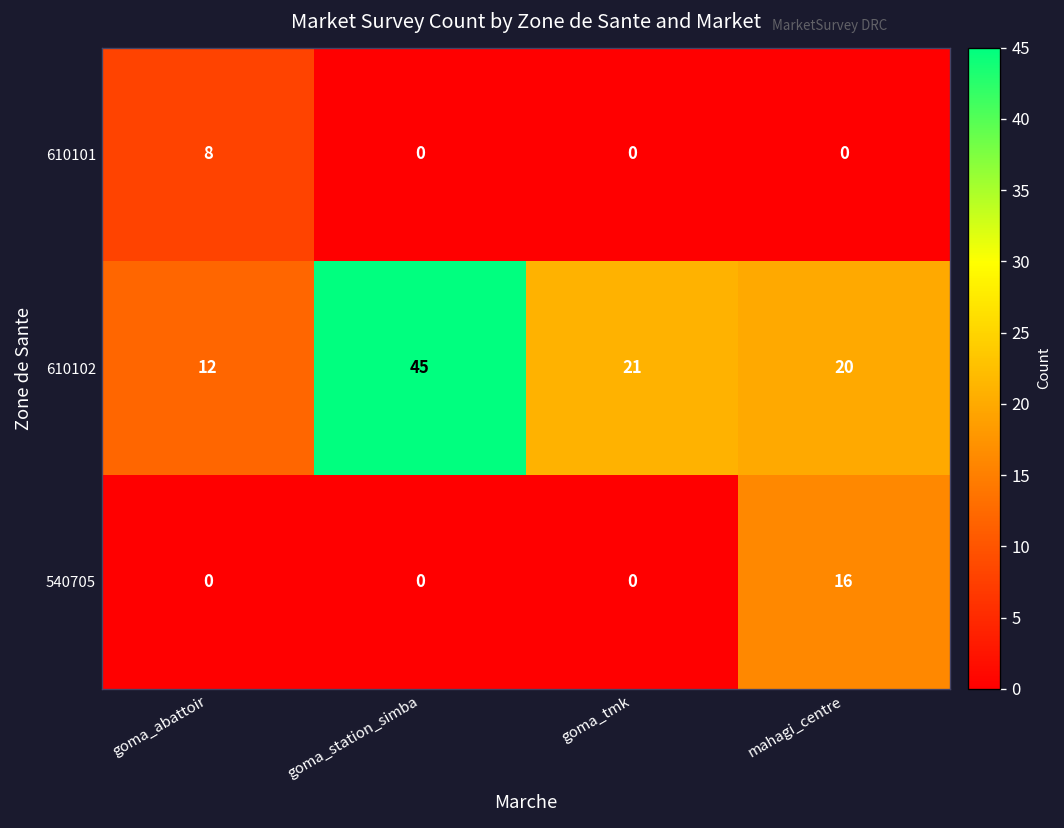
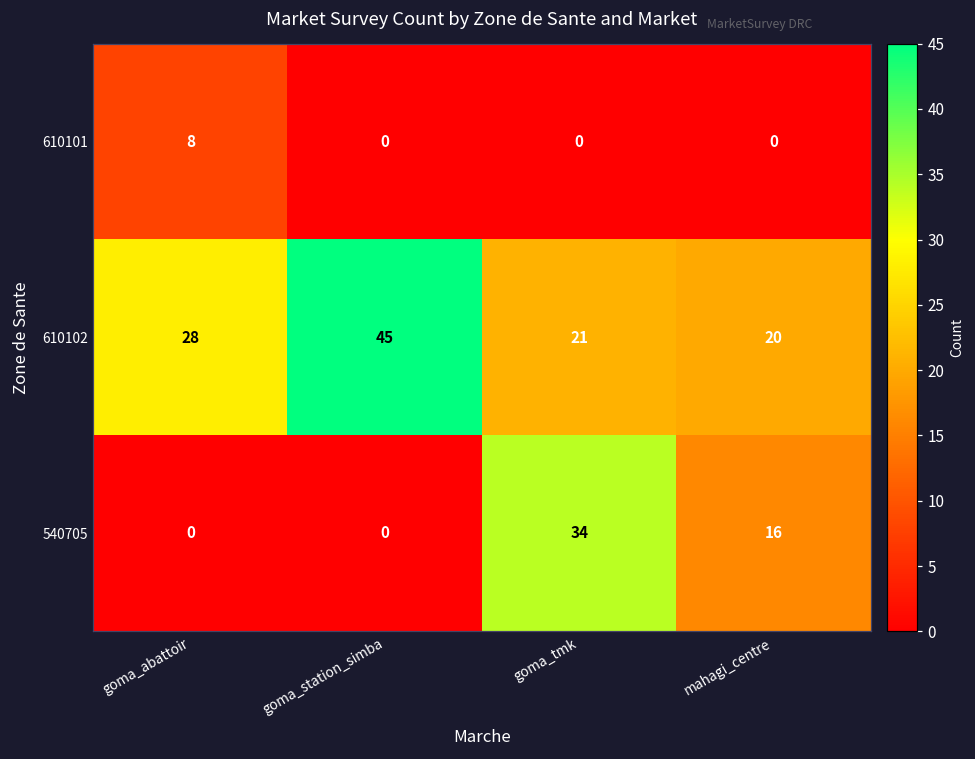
610102, goma_abattoir: 12 -> 28
540705, goma_tmk: 0 -> 34
